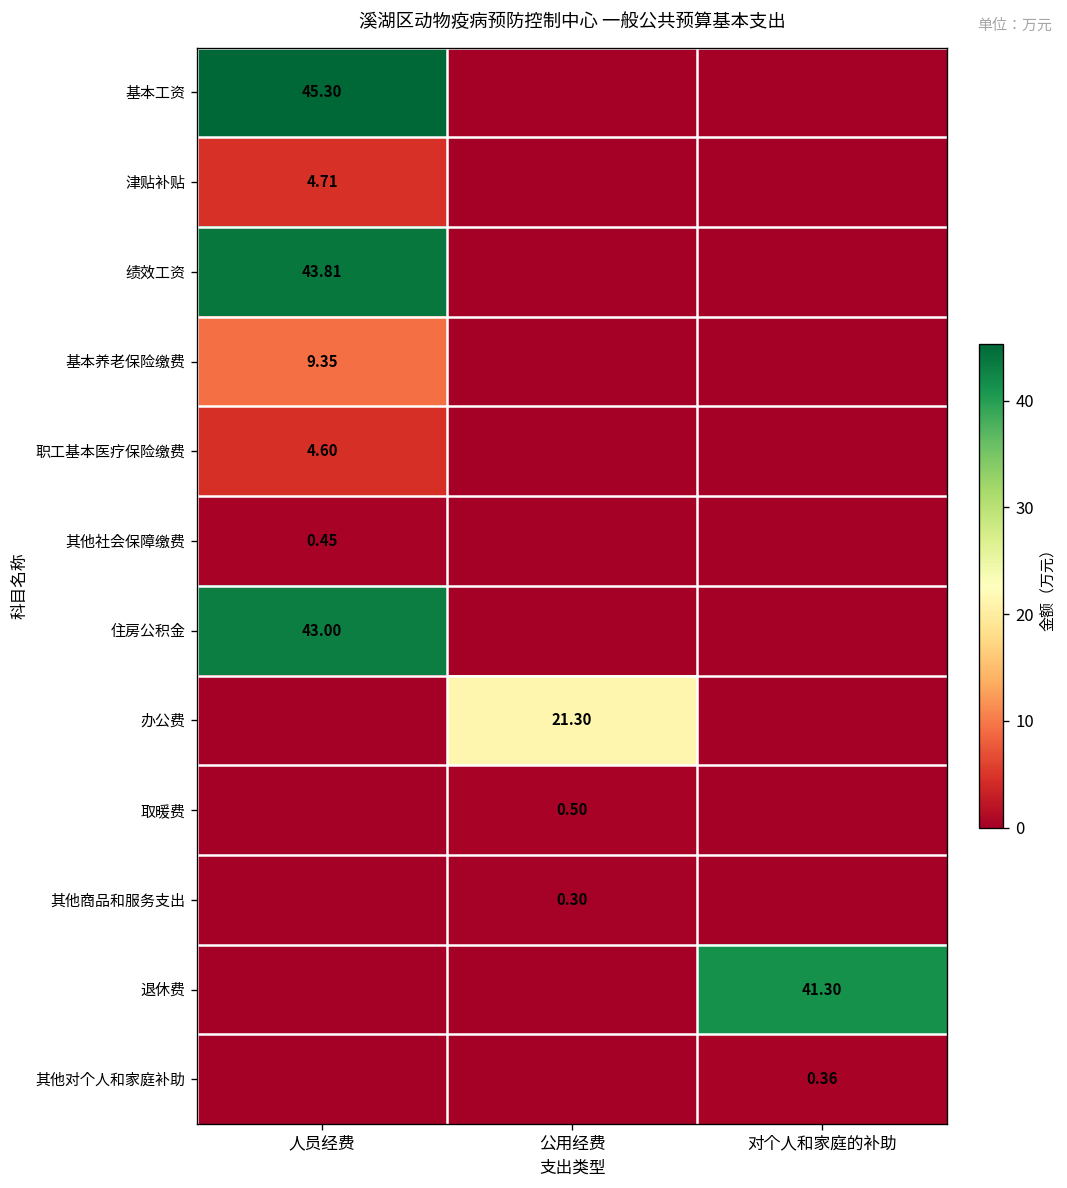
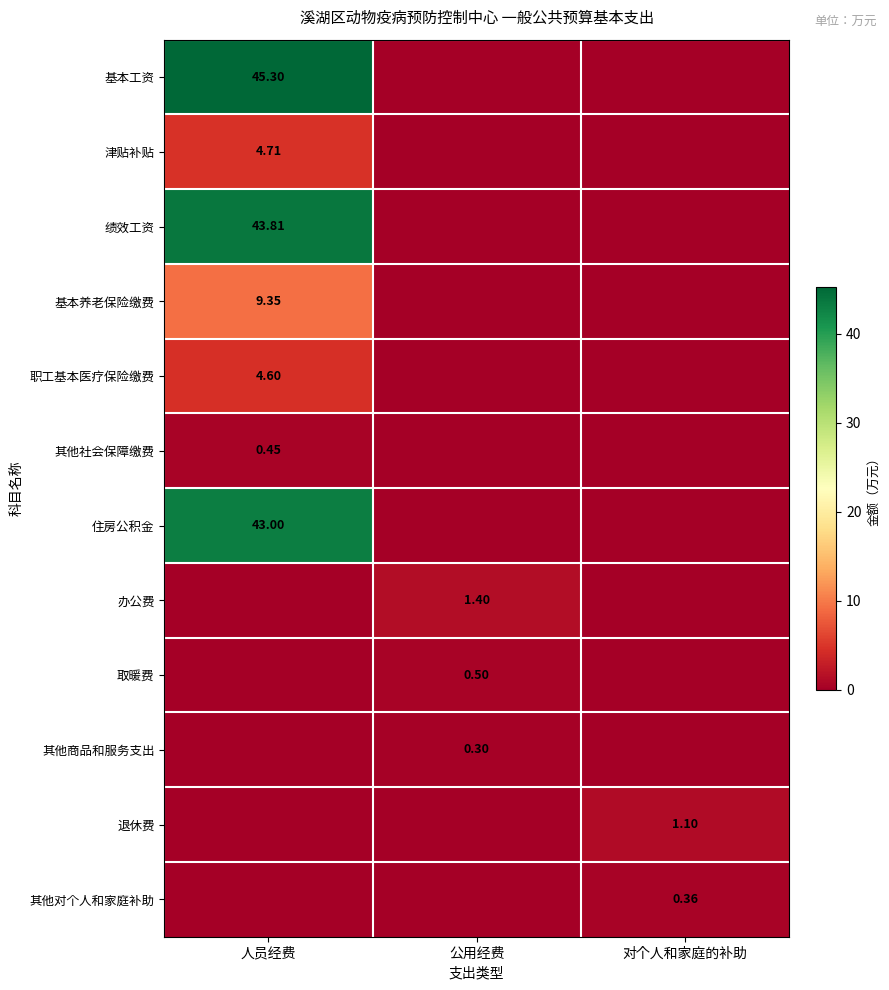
办公费, 公用经费: 21.30 -> 1.40
退休费, 对个人和家庭的补助: 41.30 -> 1.10
